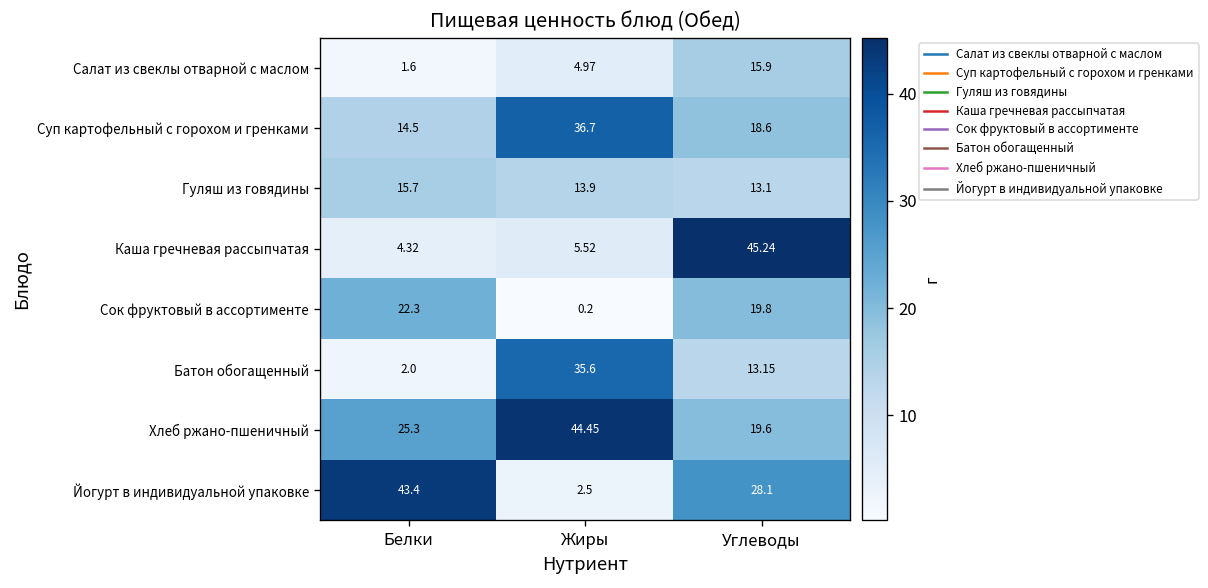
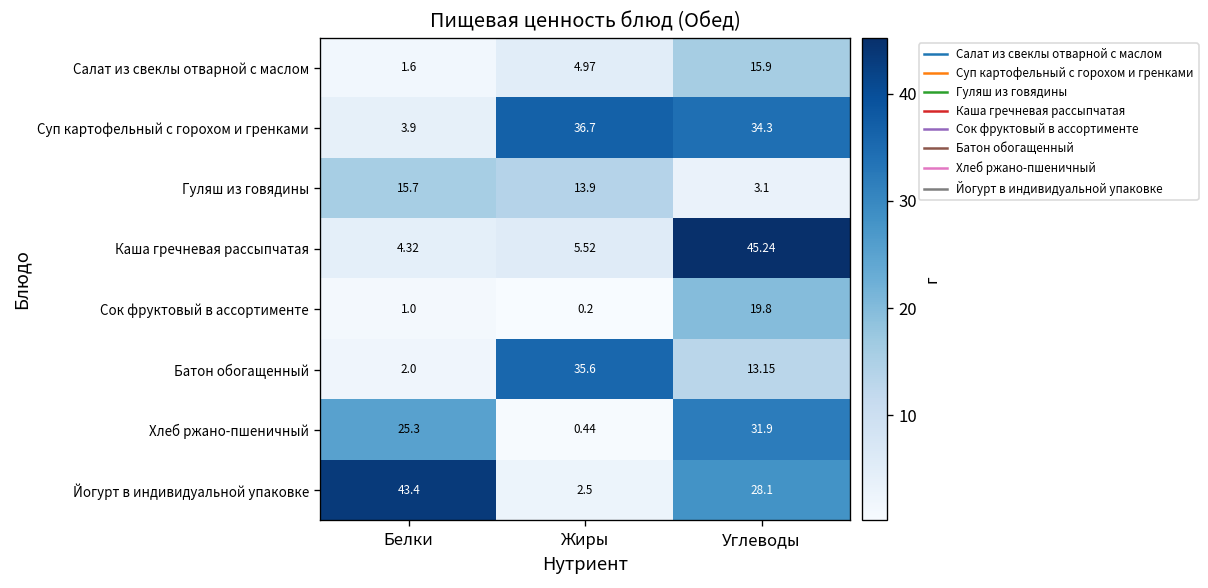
Суп картофельный с горохом и гренками, Белки: 14.5 -> 3.9
Суп картофельный с горохом и гренками, Углеводы: 18.6 -> 34.3
Гуляш из говядины, Углеводы: 13.1 -> 3.1
Сок фруктовый в ассортименте, Белки: 22.3 -> 1.0
Хлеб ржано-пшеничный, Жиры: 44.45 -> 0.44
Хлеб ржано-пшеничный, Углеводы: 19.6 -> 31.9
